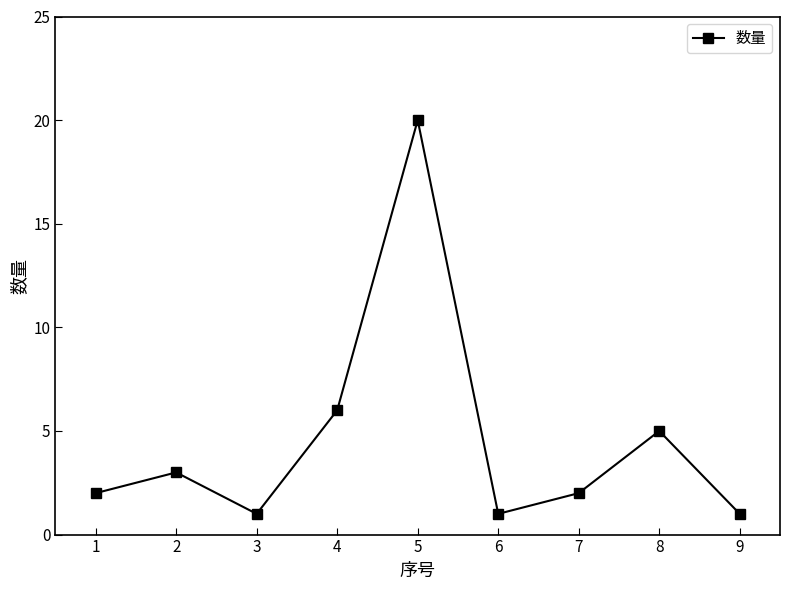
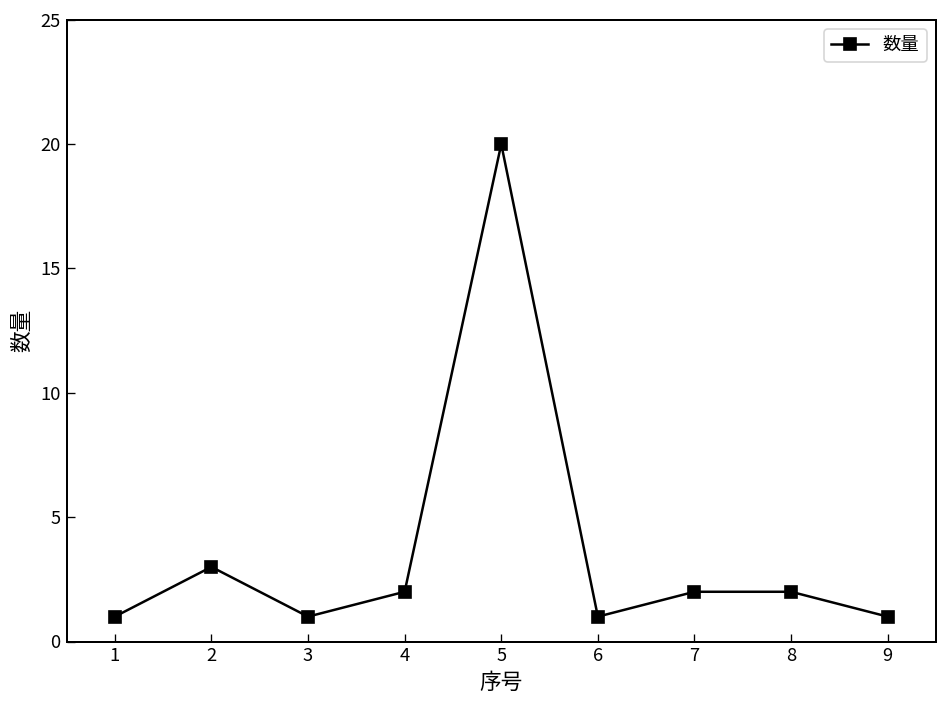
1: 2 -> 1
4: 6 -> 2
8: 5 -> 2
